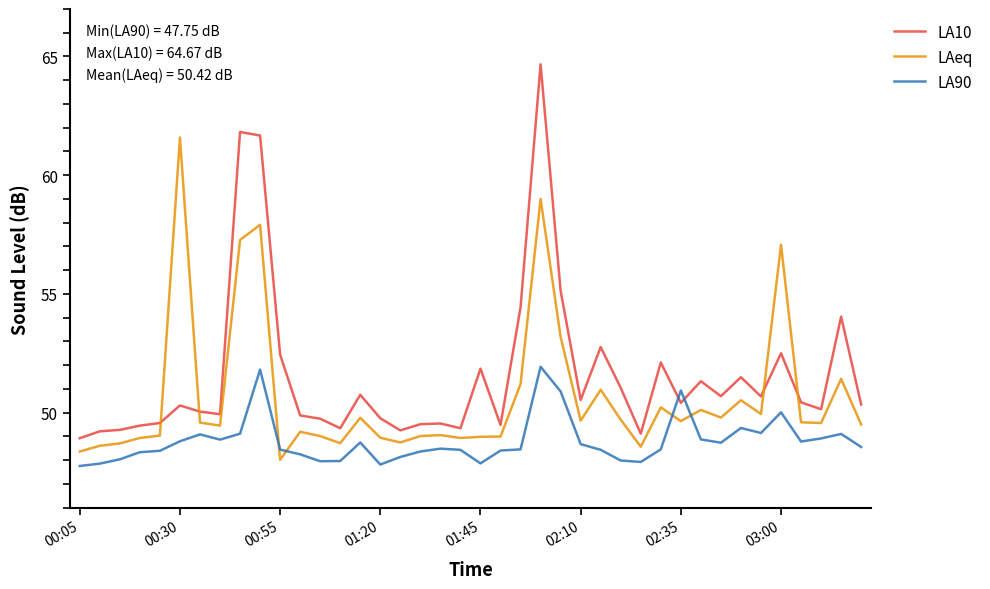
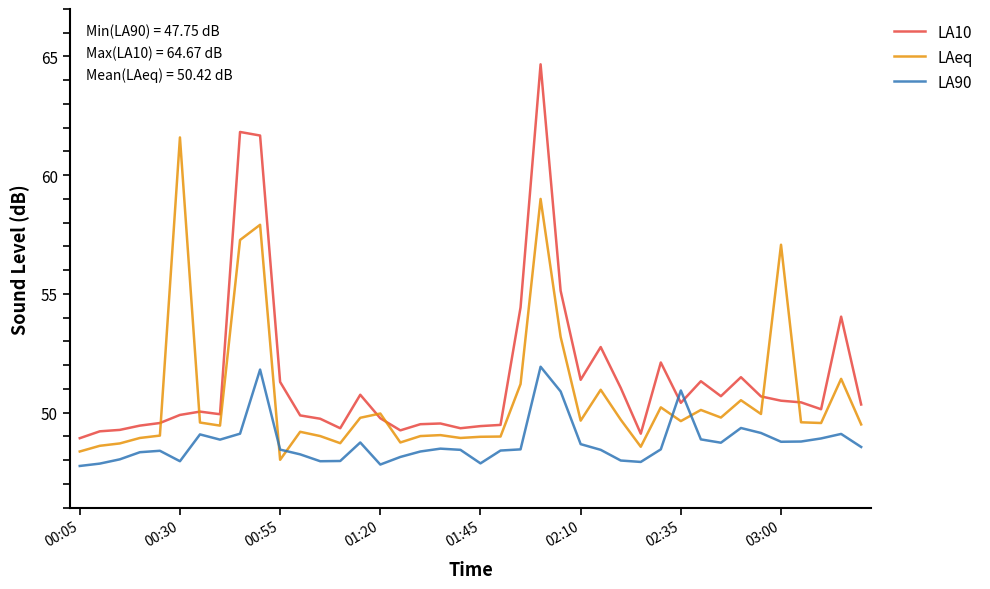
LA10, 00:30: 50.3 -> 49.9
LA90, 00:30: 48.8 -> 48.0
LA10, 00:55: 52.4 -> 51.3
LAeq, 01:20: 48.9 -> 50.0
LA10, 01:45: 51.9 -> 49.4
LA10, 02:10: 50.5 -> 51.4
LA10, 03:00: 52.5 -> 50.5
LA90, 03:00: 50.0 -> 48.8
